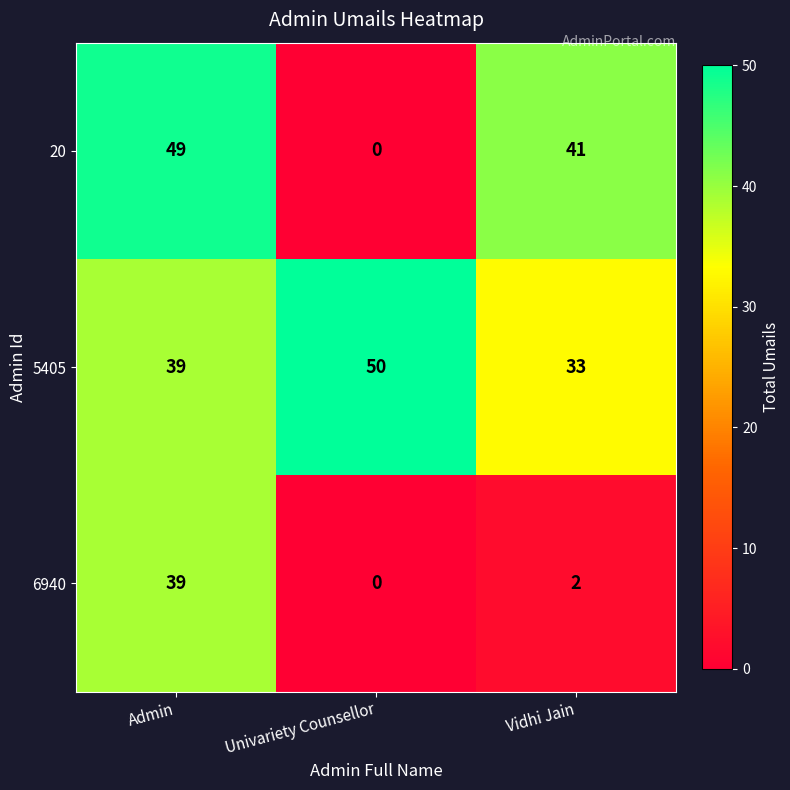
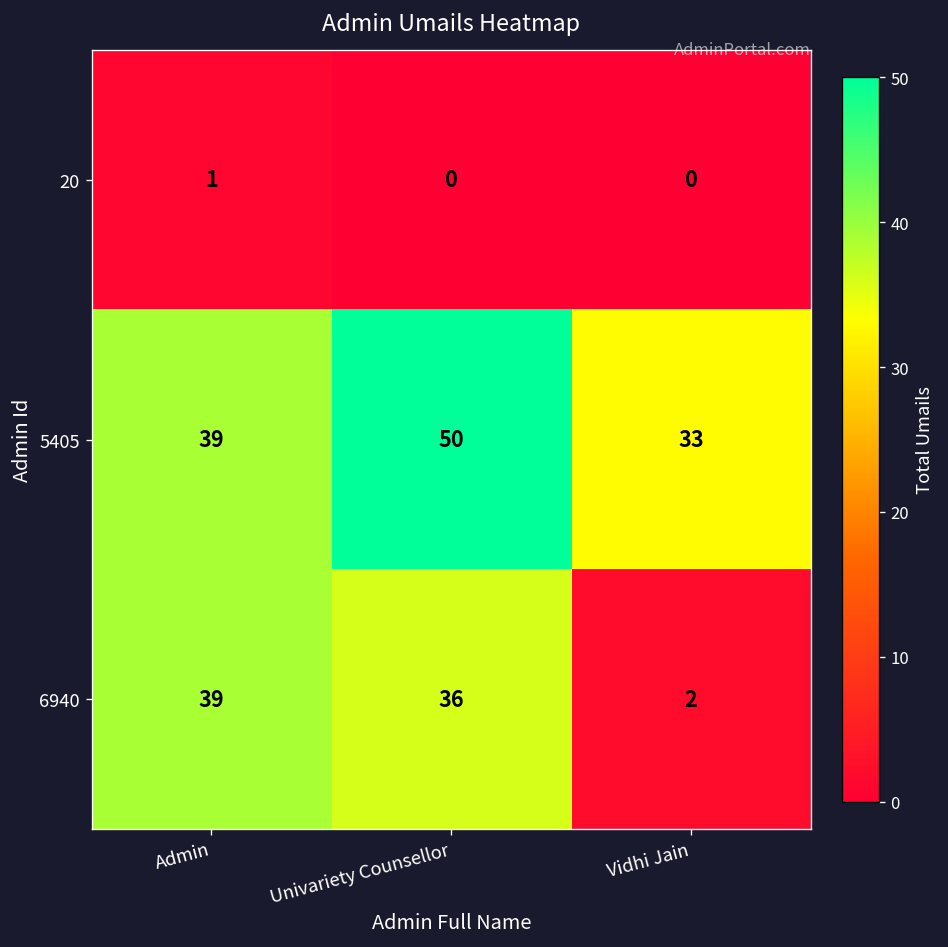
20, Admin: 49 -> 1
20, Vidhi Jain: 41 -> 0
6940, Univariety Counsellor: 0 -> 36
